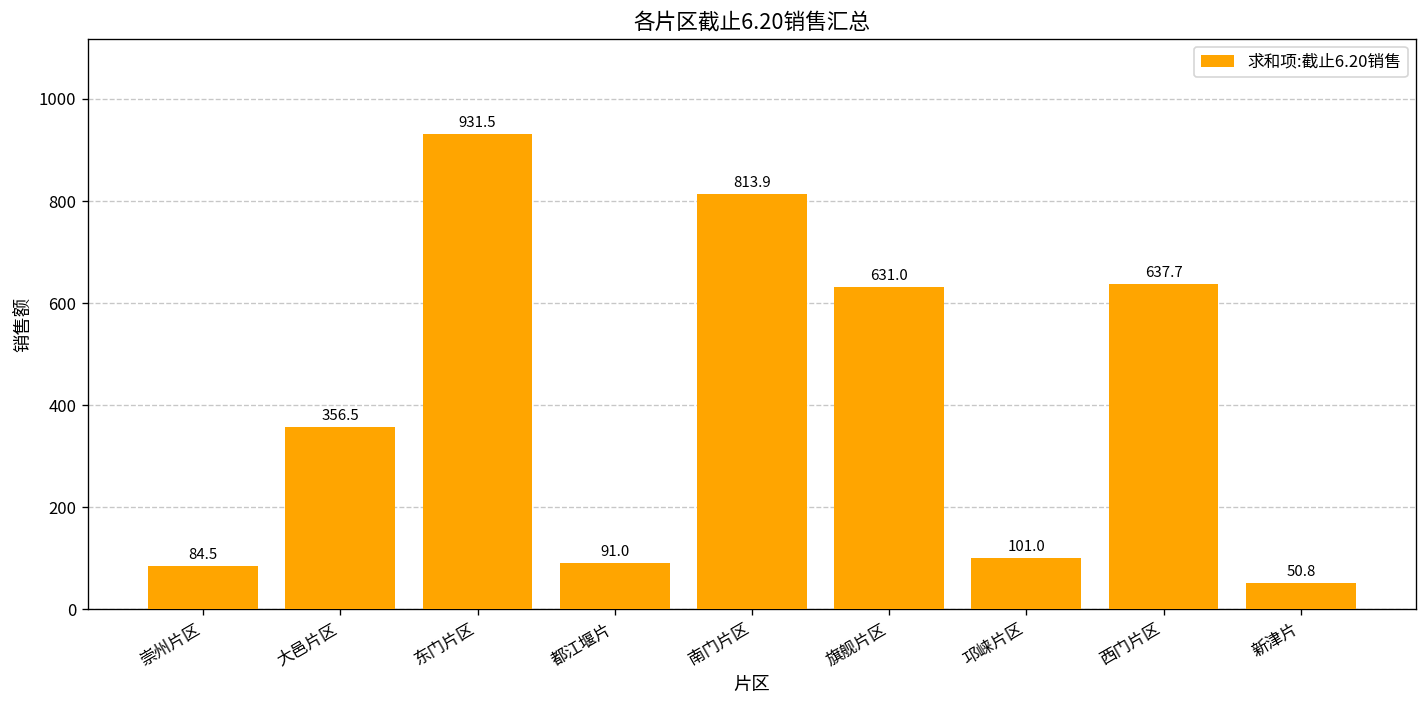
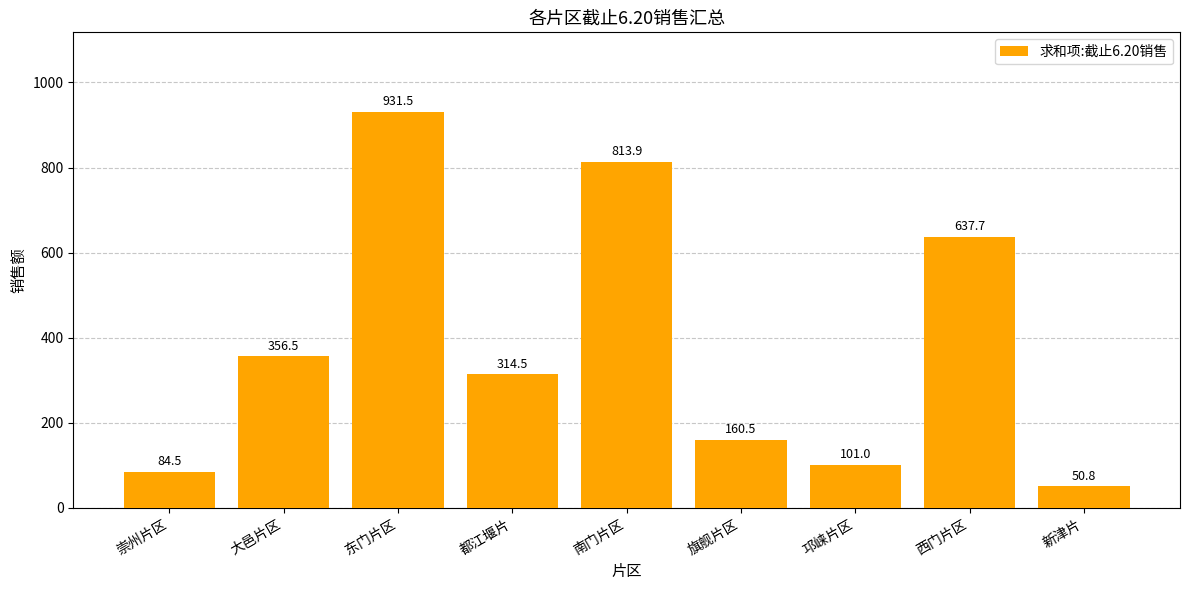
都江堰片: 91.0 -> 314.5
旗舰片区: 631.0 -> 160.5
